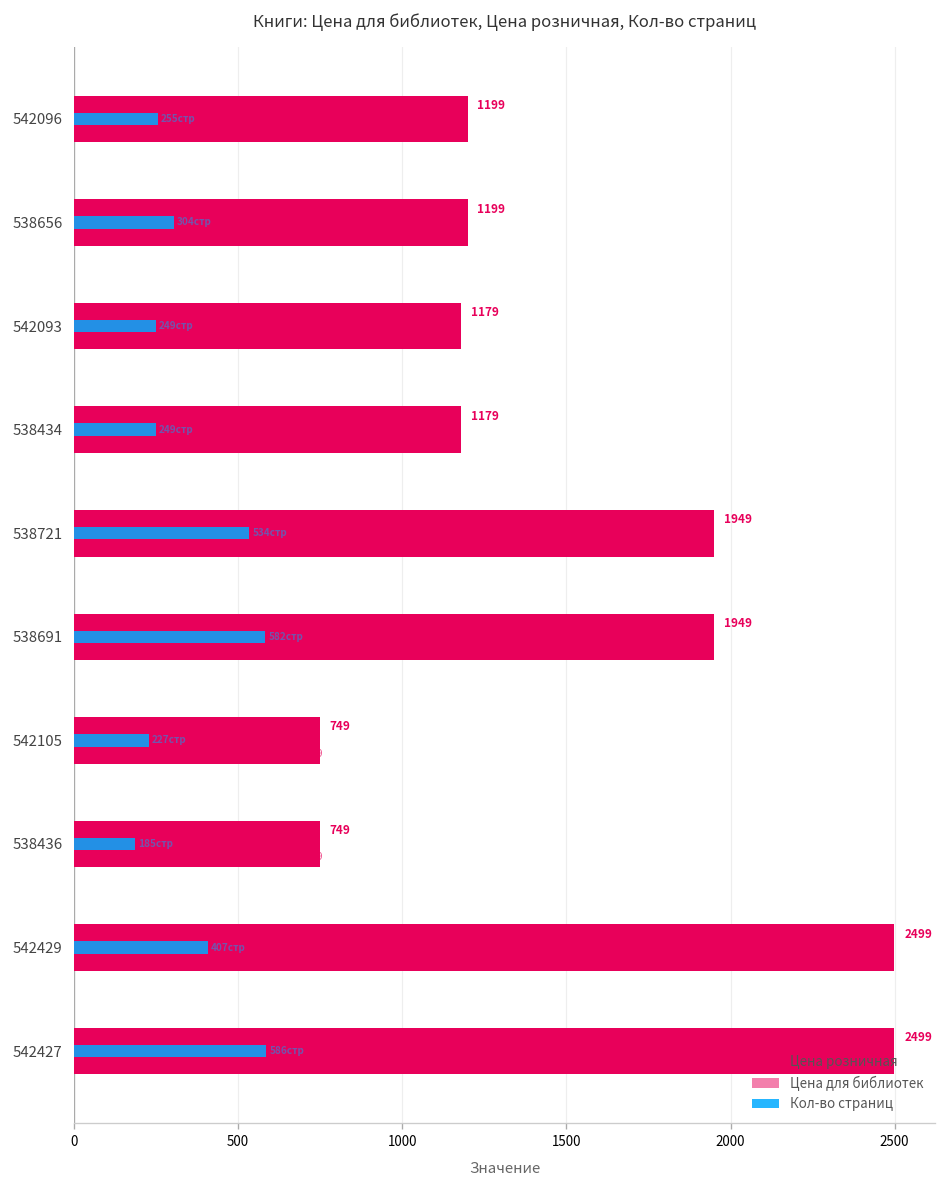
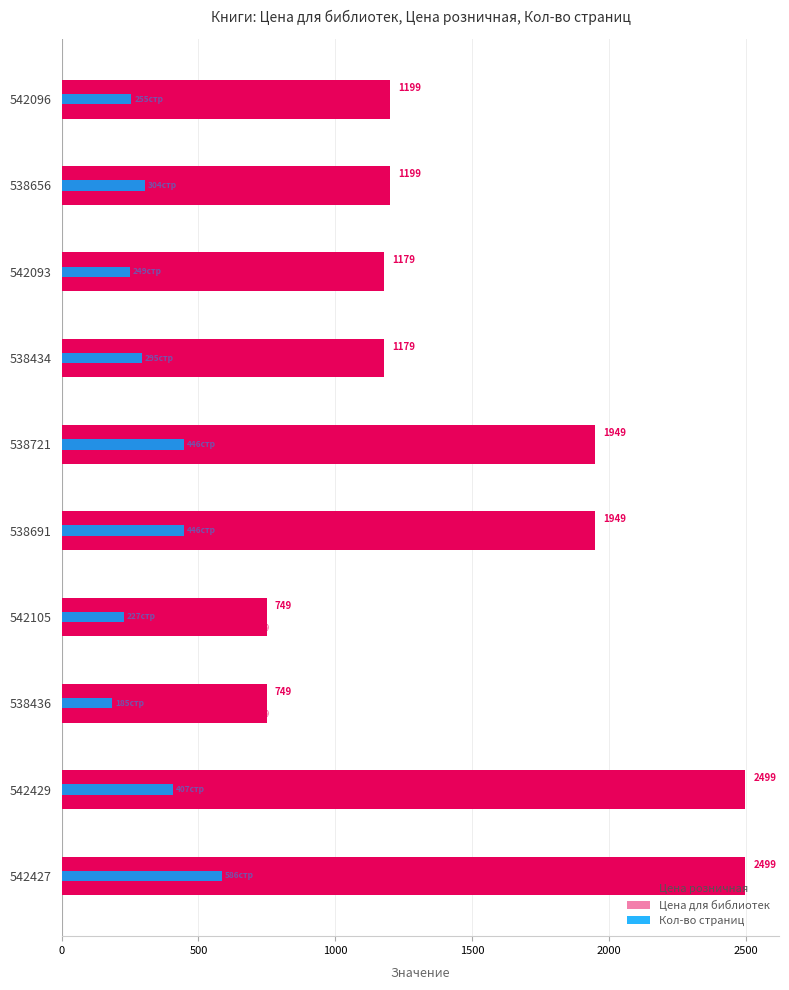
Кол-во страниц, 538434: 249 -> 295
Кол-во страниц, 538721: 534 -> 446
Кол-во страниц, 538691: 582 -> 446
